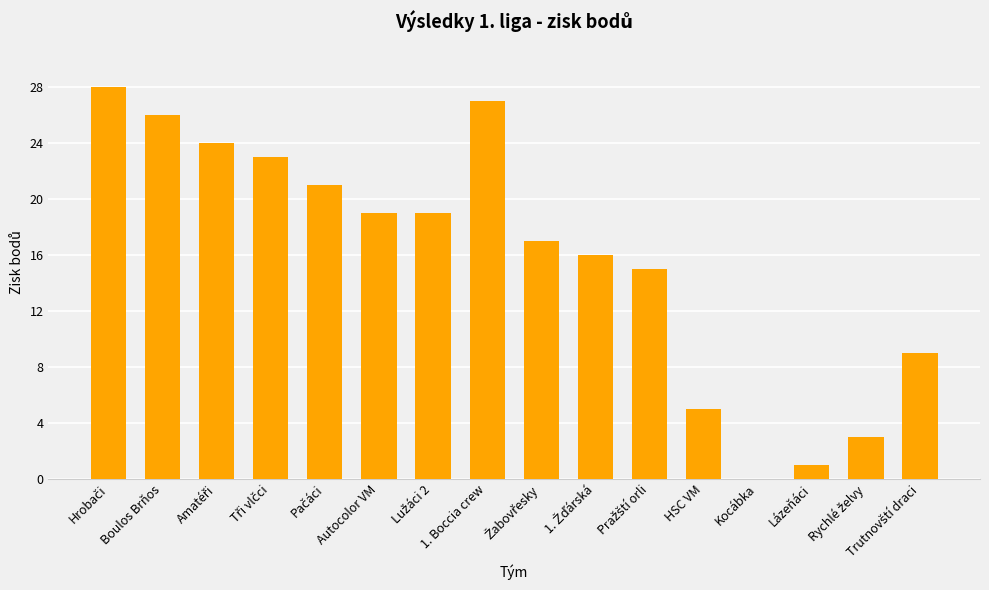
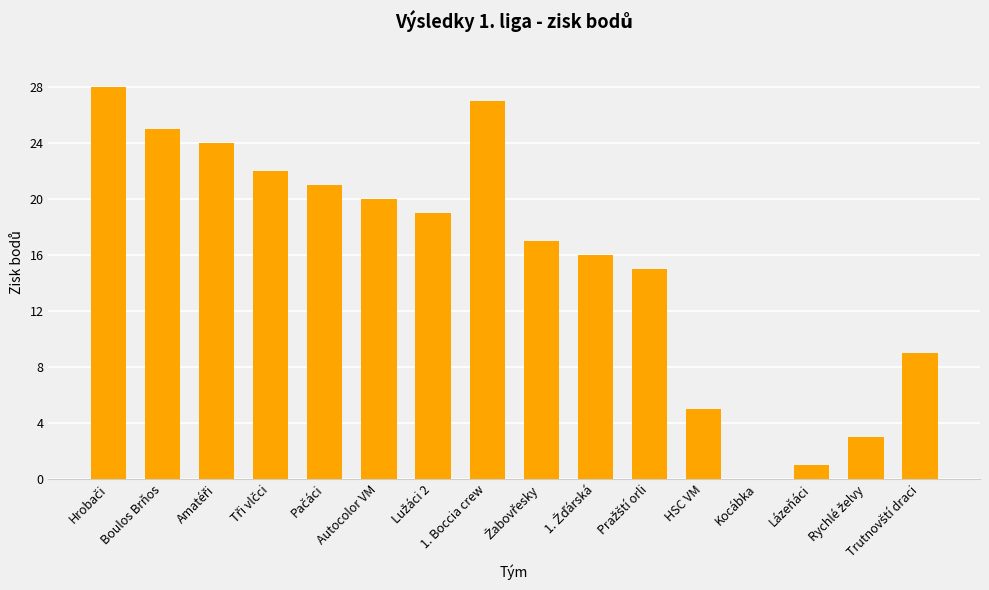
Boulos Brňos: 26 -> 25
Tři vlčci: 23 -> 22
Autocolor VM: 19 -> 20
